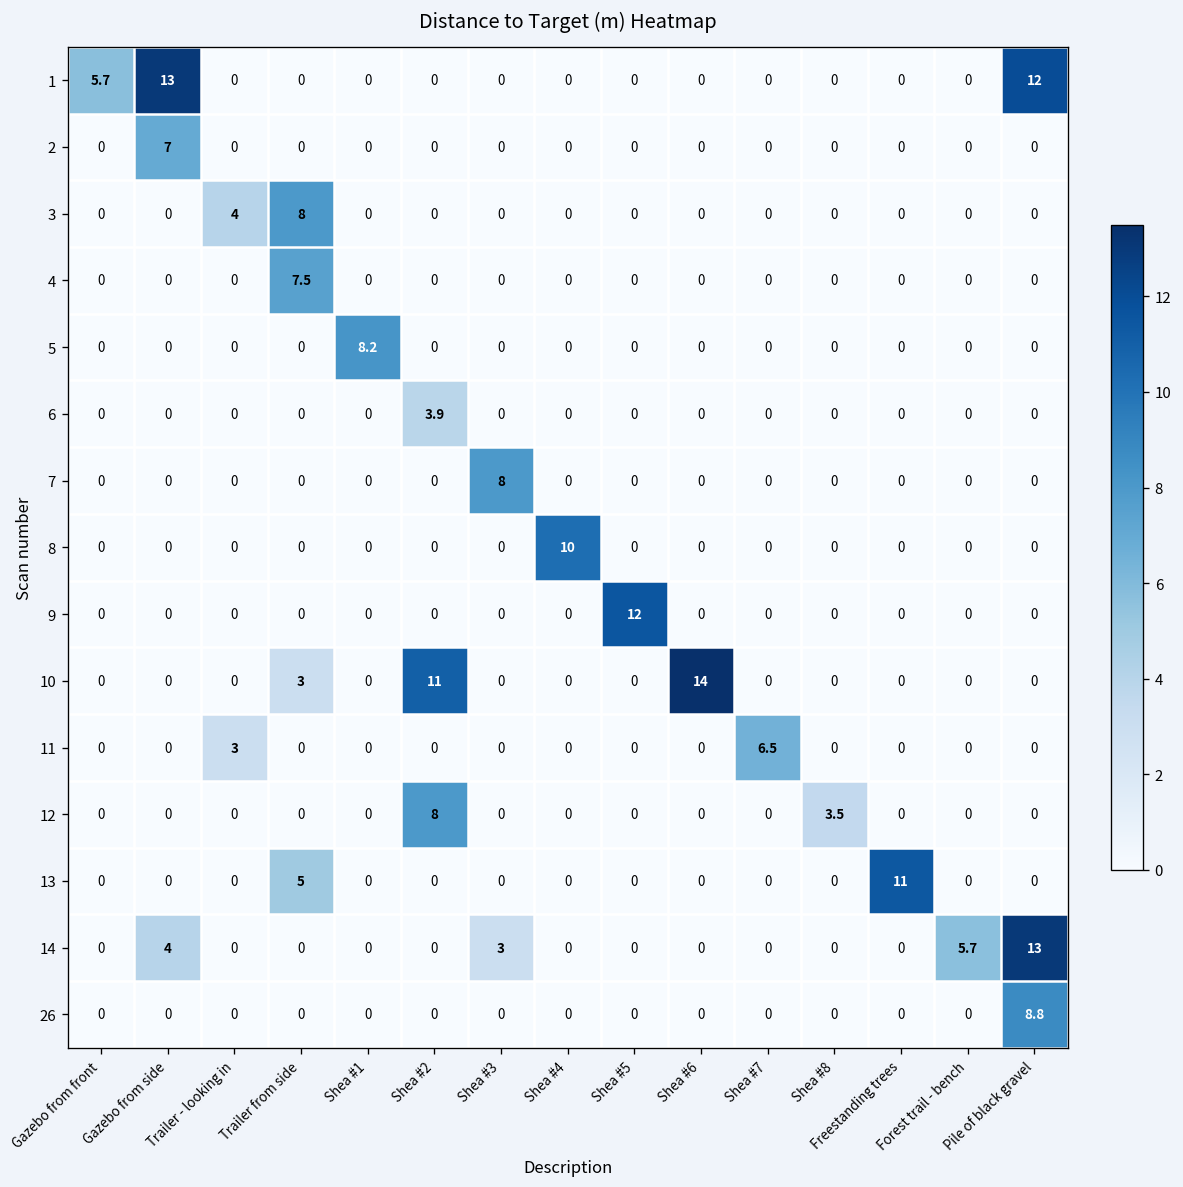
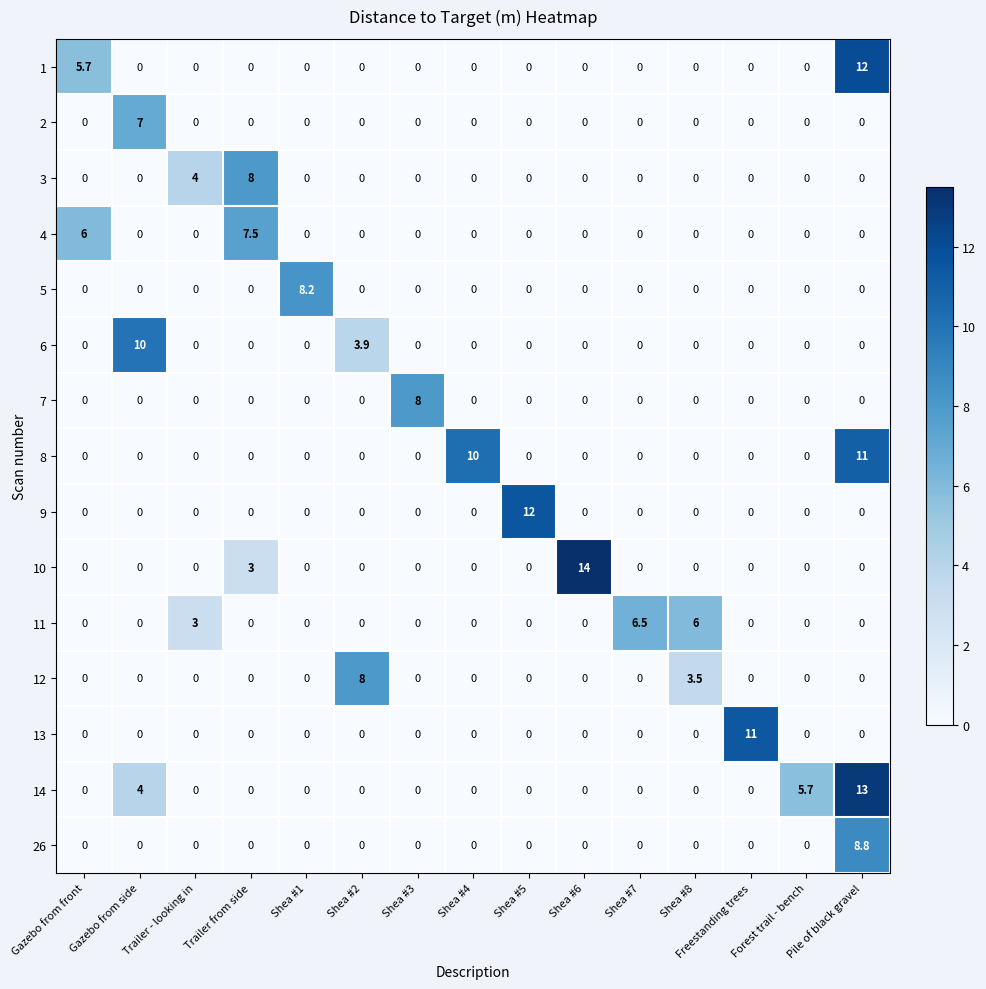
1, Gazebo from side: 13 -> 0
4, Gazebo from front: 0 -> 6
6, Gazebo from side: 0 -> 10
8, Pile of black gravel: 0 -> 11
10, Shea #2: 11 -> 0
11, Shea #8: 0 -> 6
13, Trailer from side: 5 -> 0
14, Shea #3: 3 -> 0
